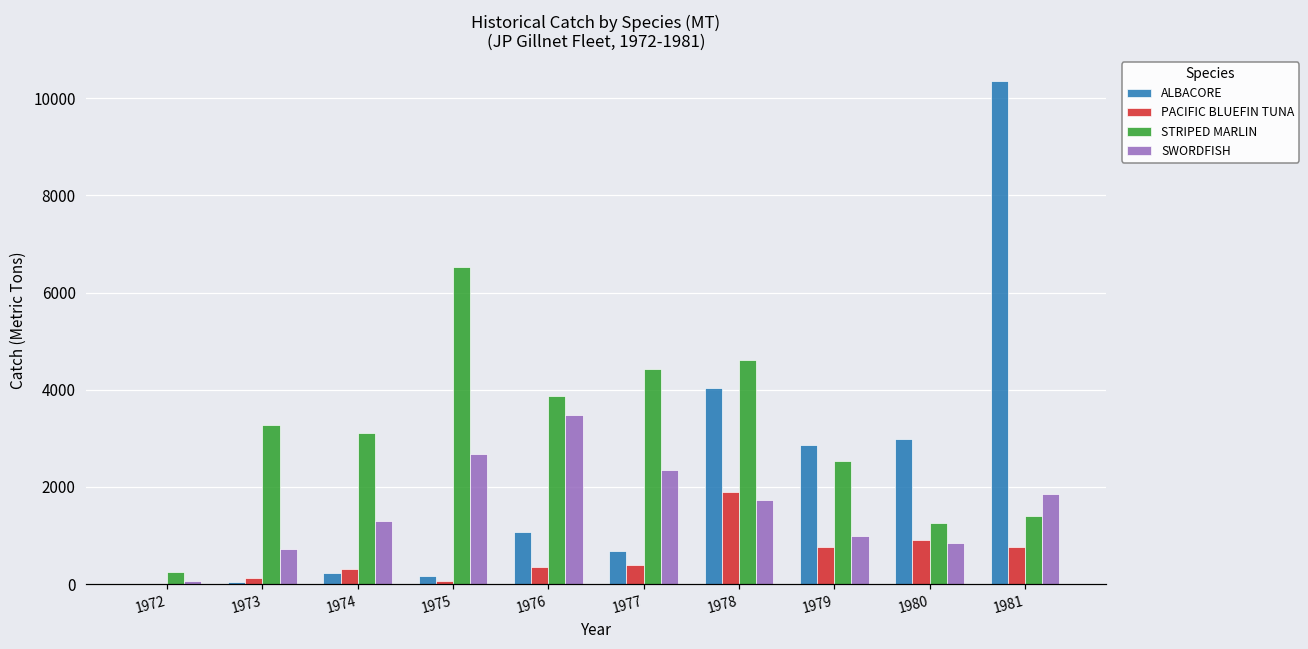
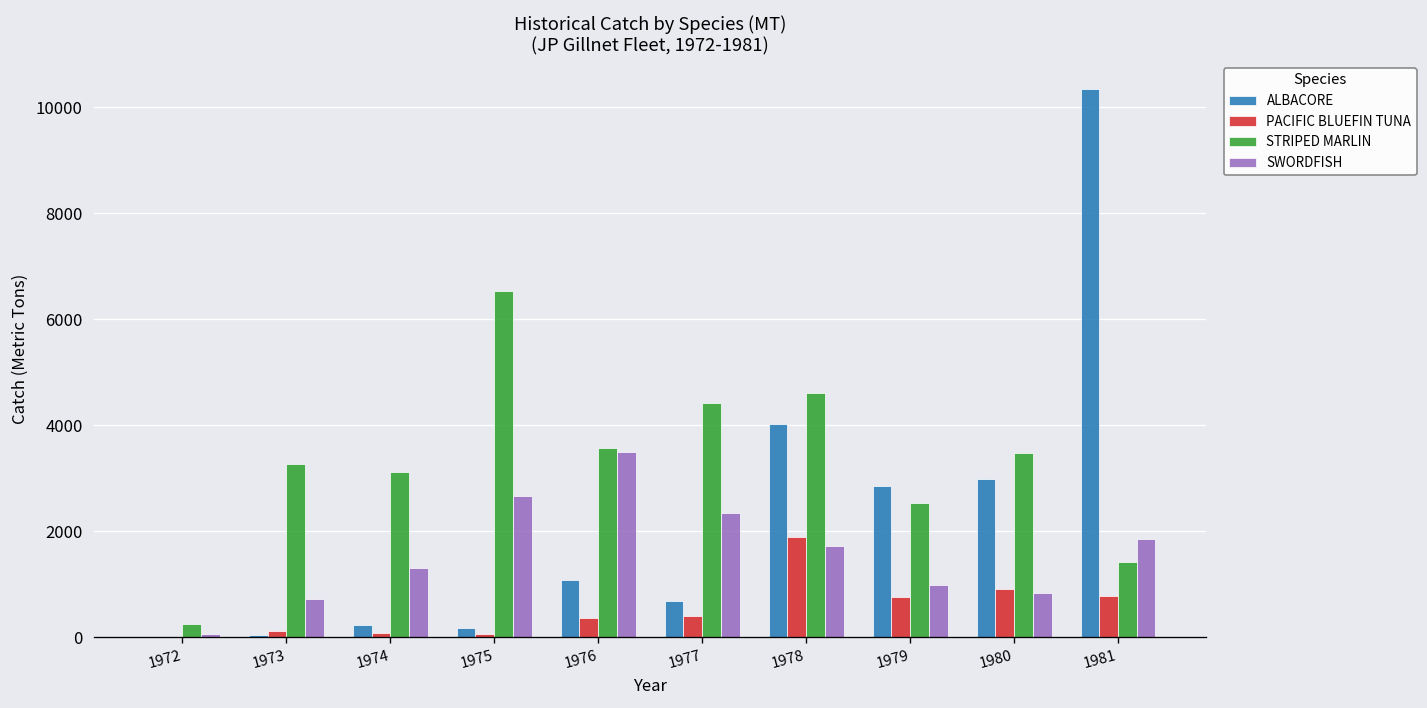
PACIFIC BLUEFIN TUNA, 1974: 300 -> 100
STRIPED MARLIN, 1976: 3900 -> 3600
STRIPED MARLIN, 1980: 1300 -> 3500
